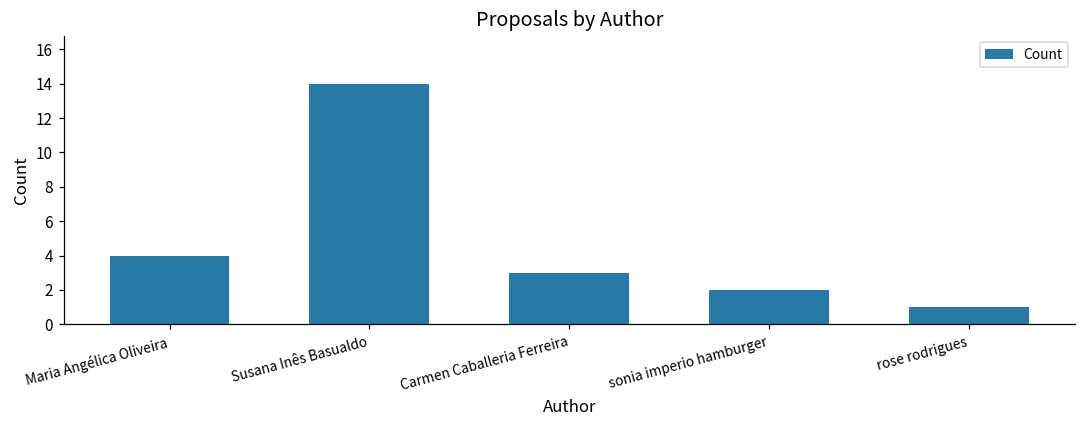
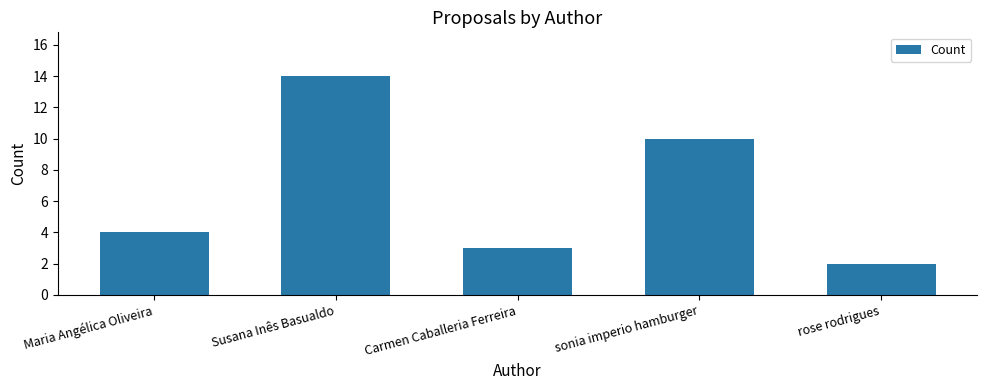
sonia imperio hamburger: 2 -> 10
rose rodrigues: 1 -> 2
